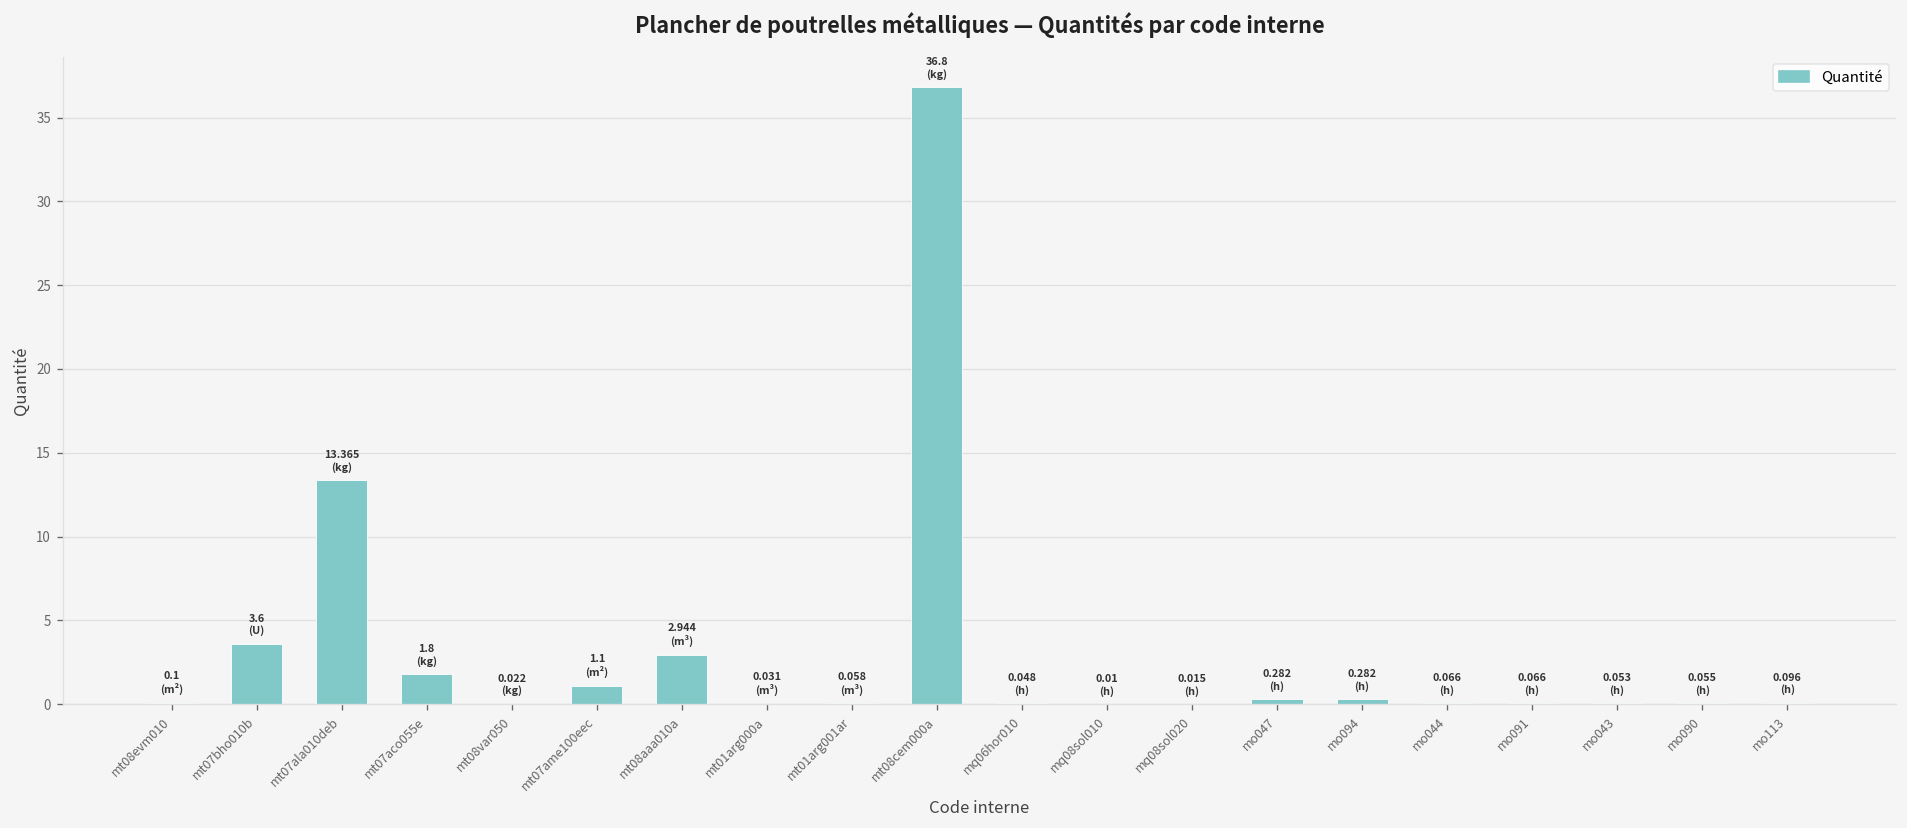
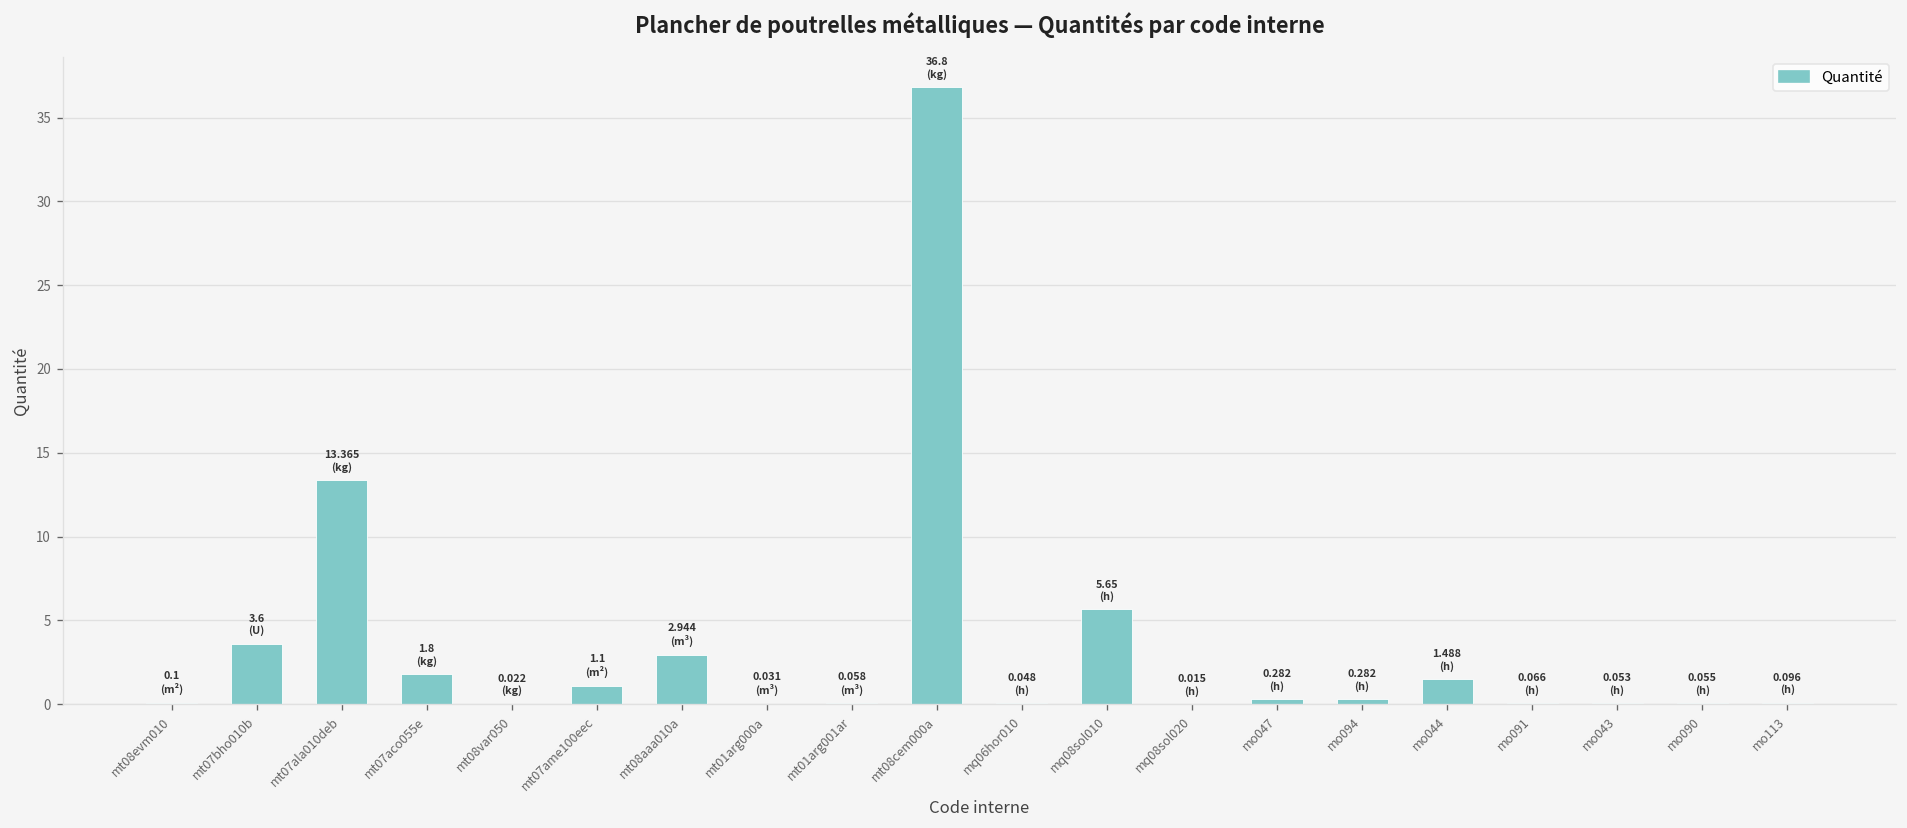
mq08sol010: 0.01 -> 5.65
mo044: 0.066 -> 1.488
